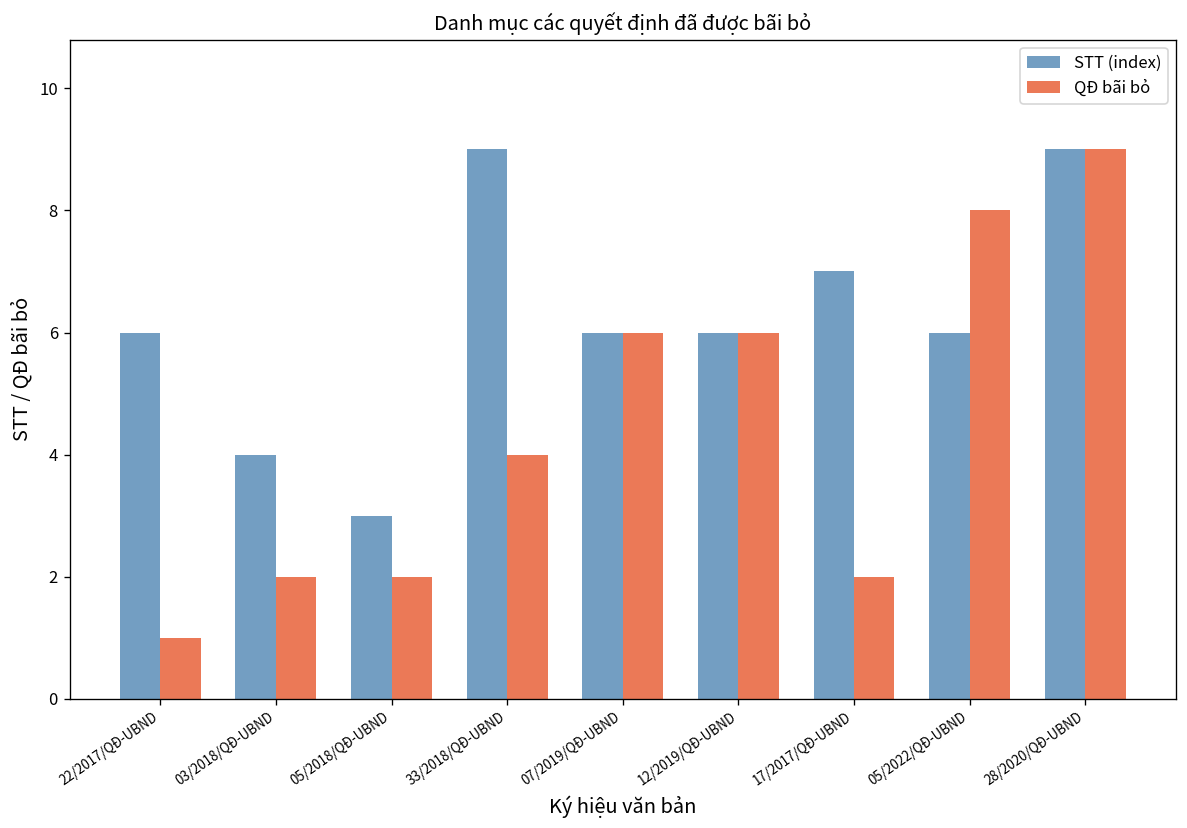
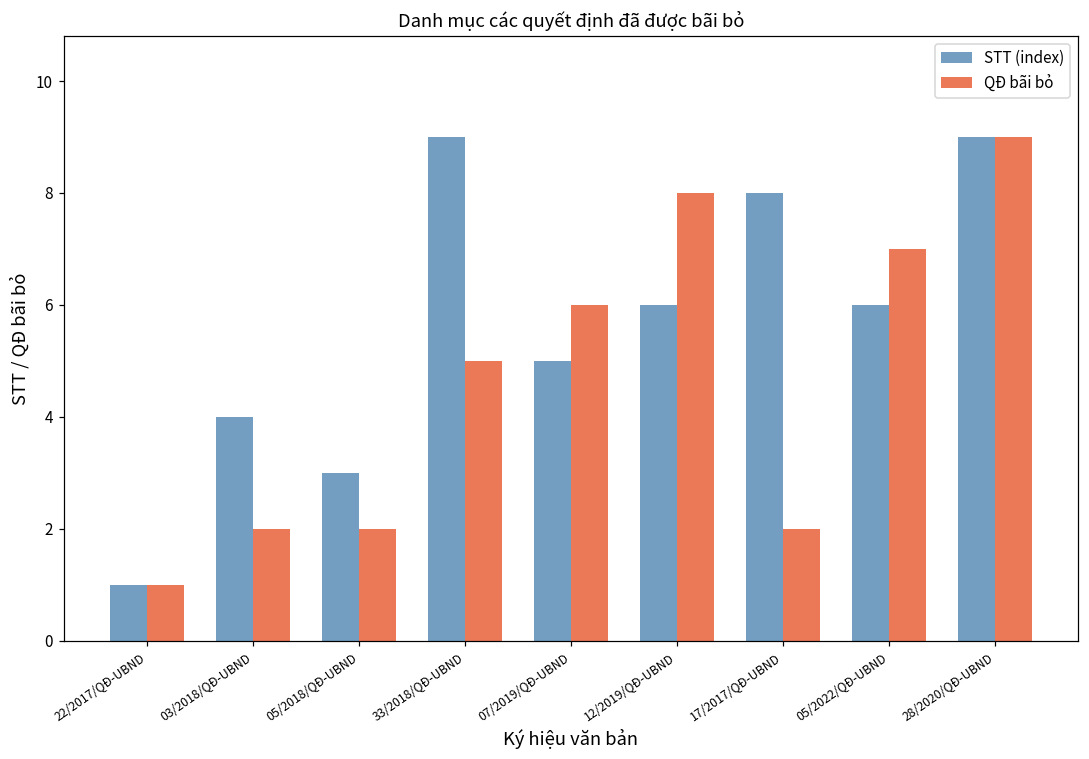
STT (index), 22/2017/QĐ-UBND: 6 -> 1
QĐ bãi bỏ, 33/2018/QĐ-UBND: 4 -> 5
STT (index), 07/2019/QĐ-UBND: 6 -> 5
QĐ bãi bỏ, 12/2019/QĐ-UBND: 6 -> 8
STT (index), 17/2017/QĐ-UBND: 7 -> 8
QĐ bãi bỏ, 05/2022/QĐ-UBND: 8 -> 7
